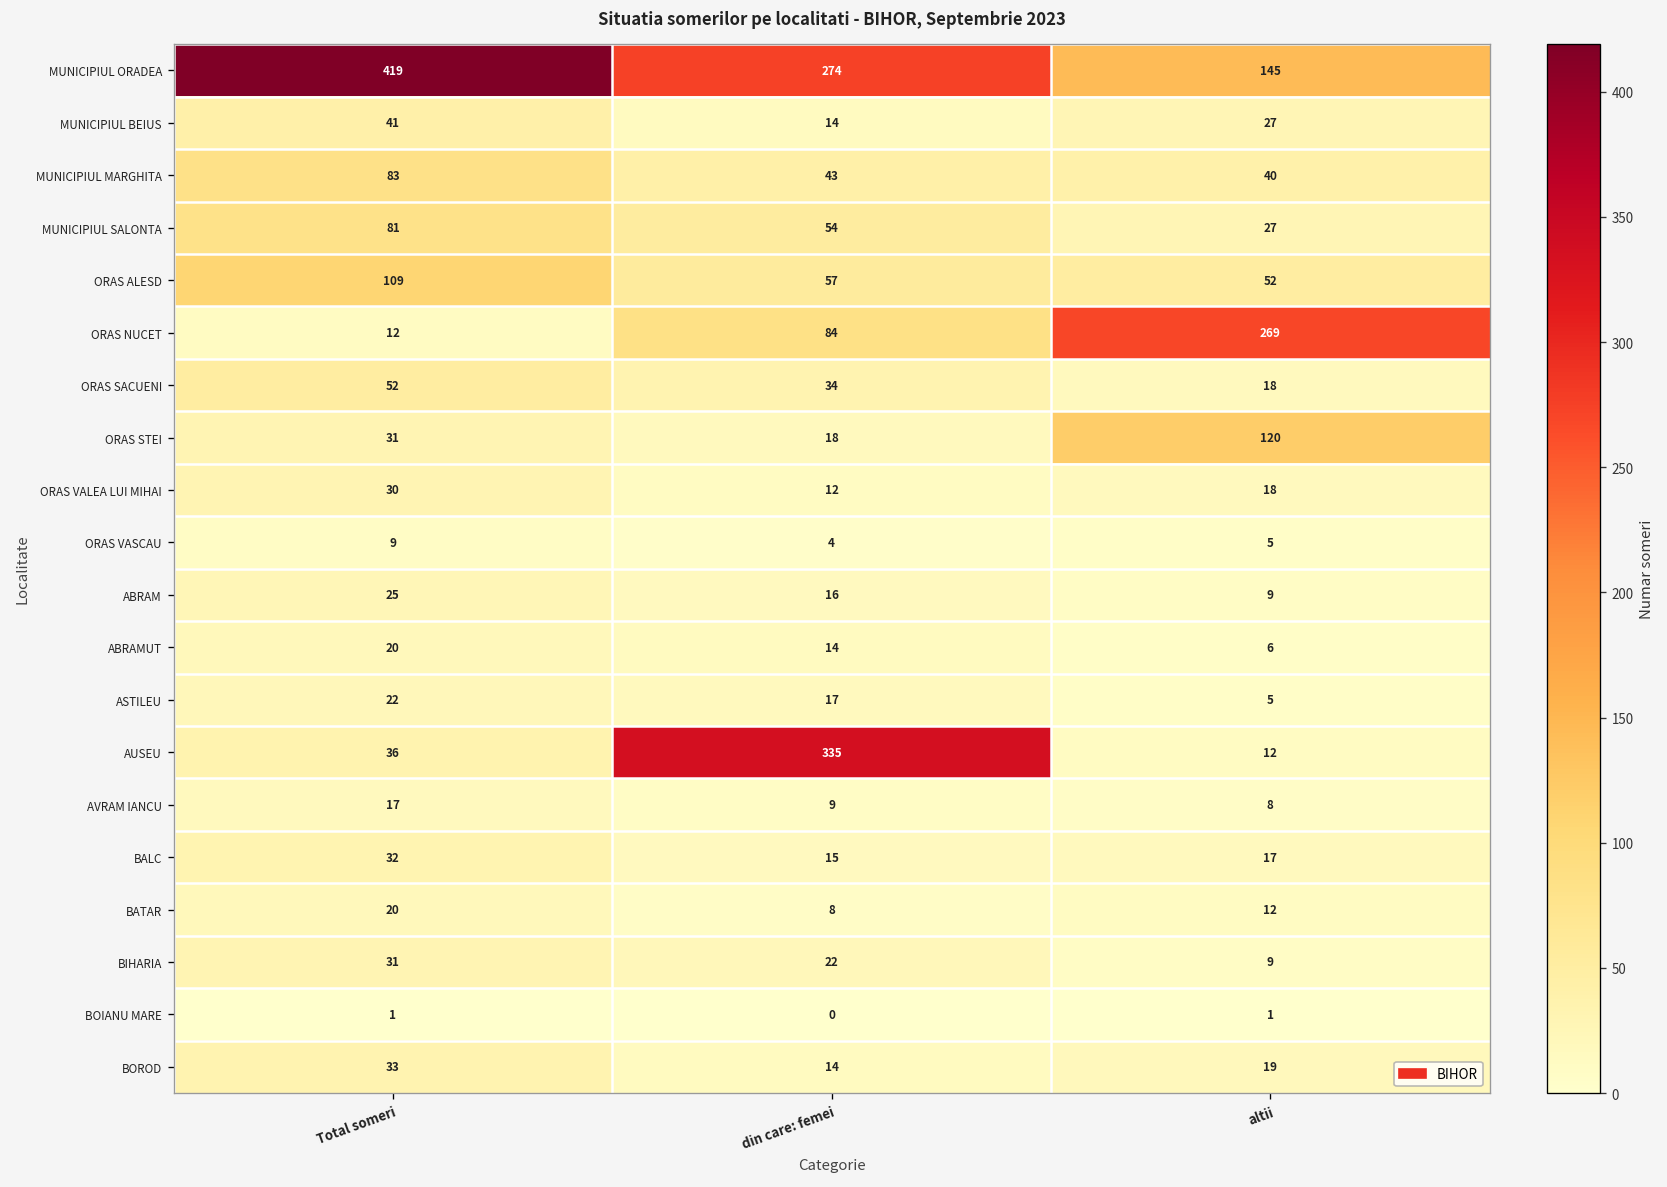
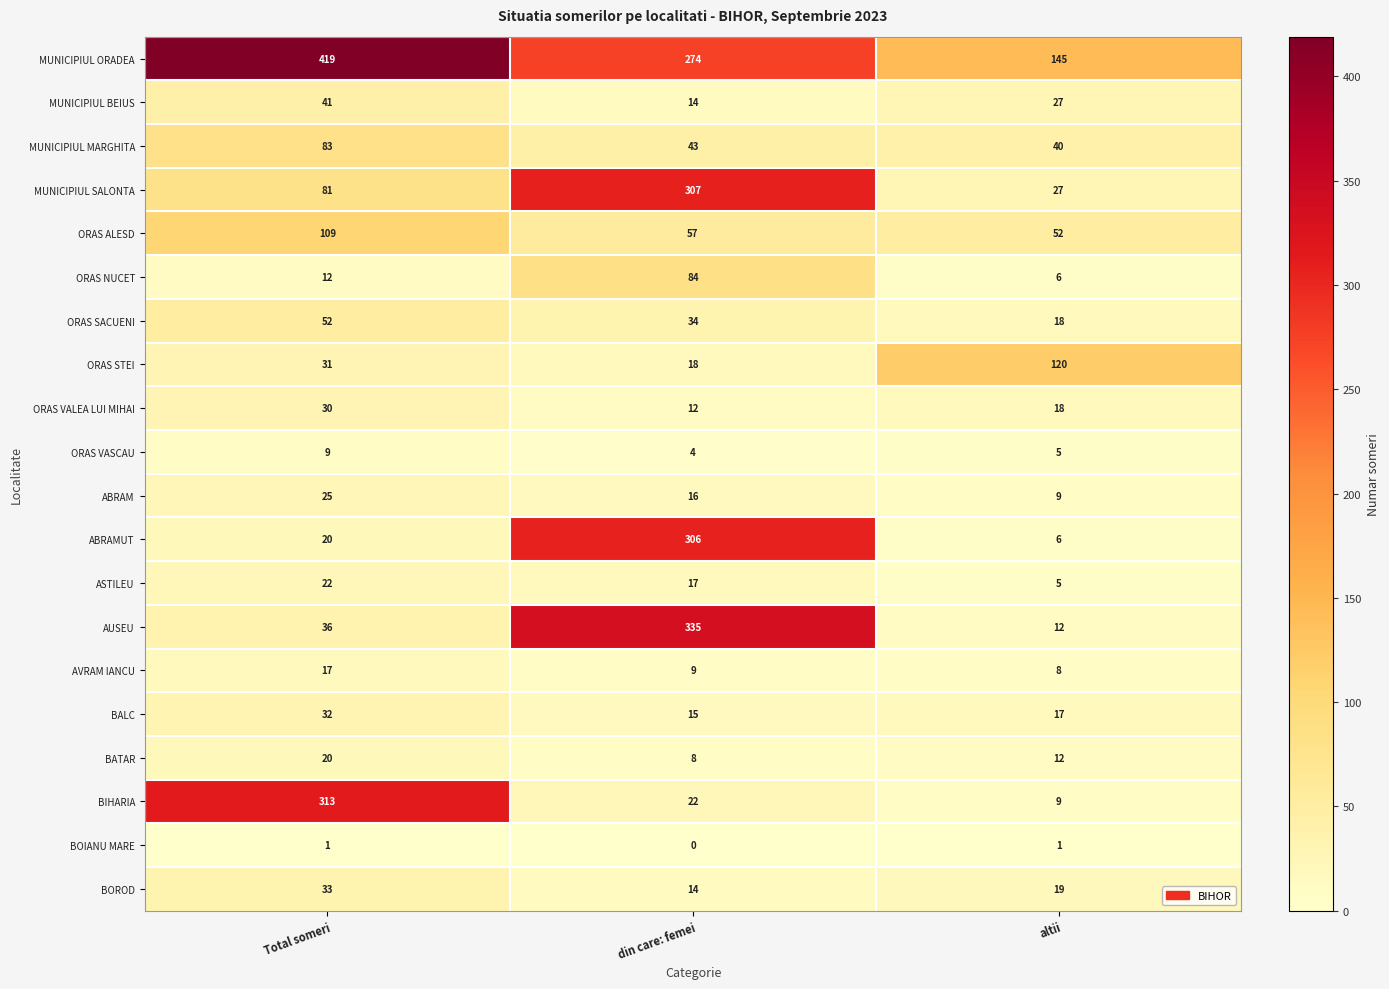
MUNICIPIUL SALONTA, din care: femei: 54 -> 307
ORAS NUCET, altii: 269 -> 6
ABRAMUT, din care: femei: 14 -> 306
BIHARIA, Total someri: 31 -> 313
